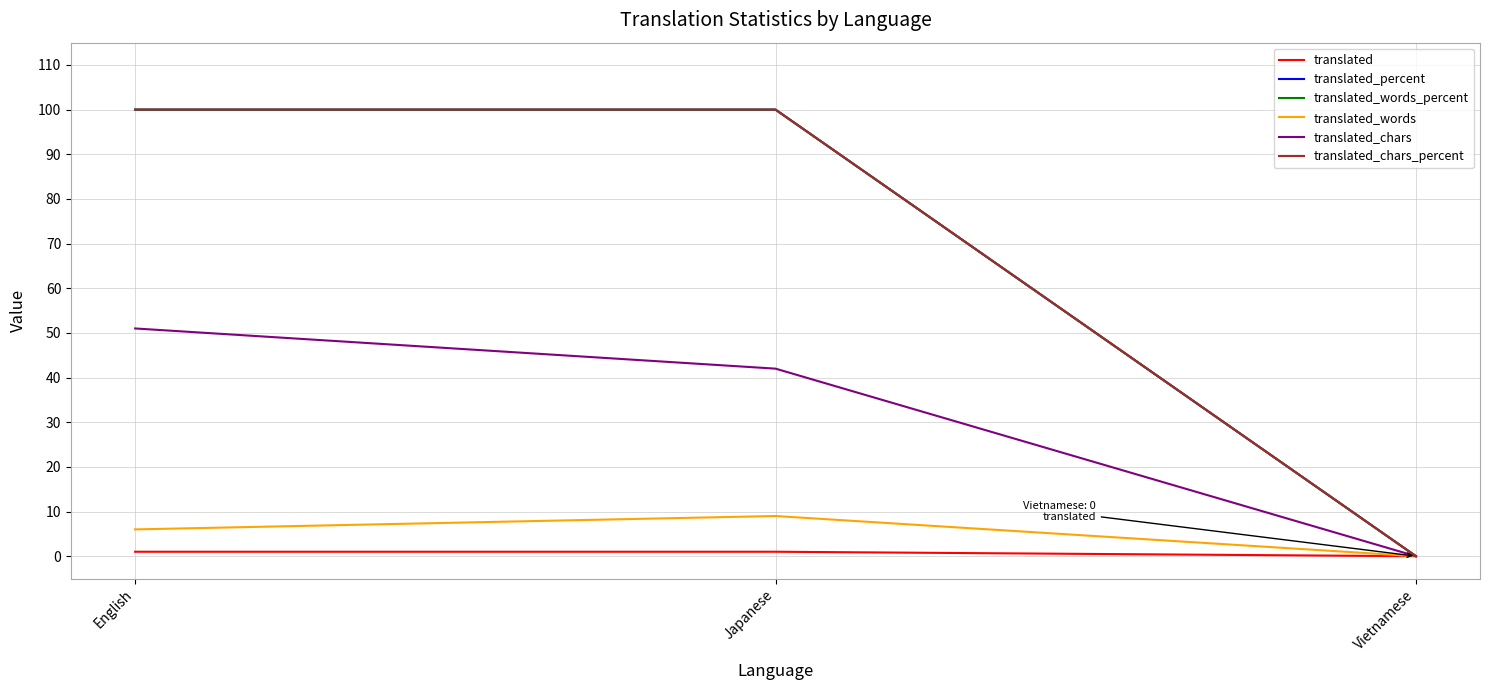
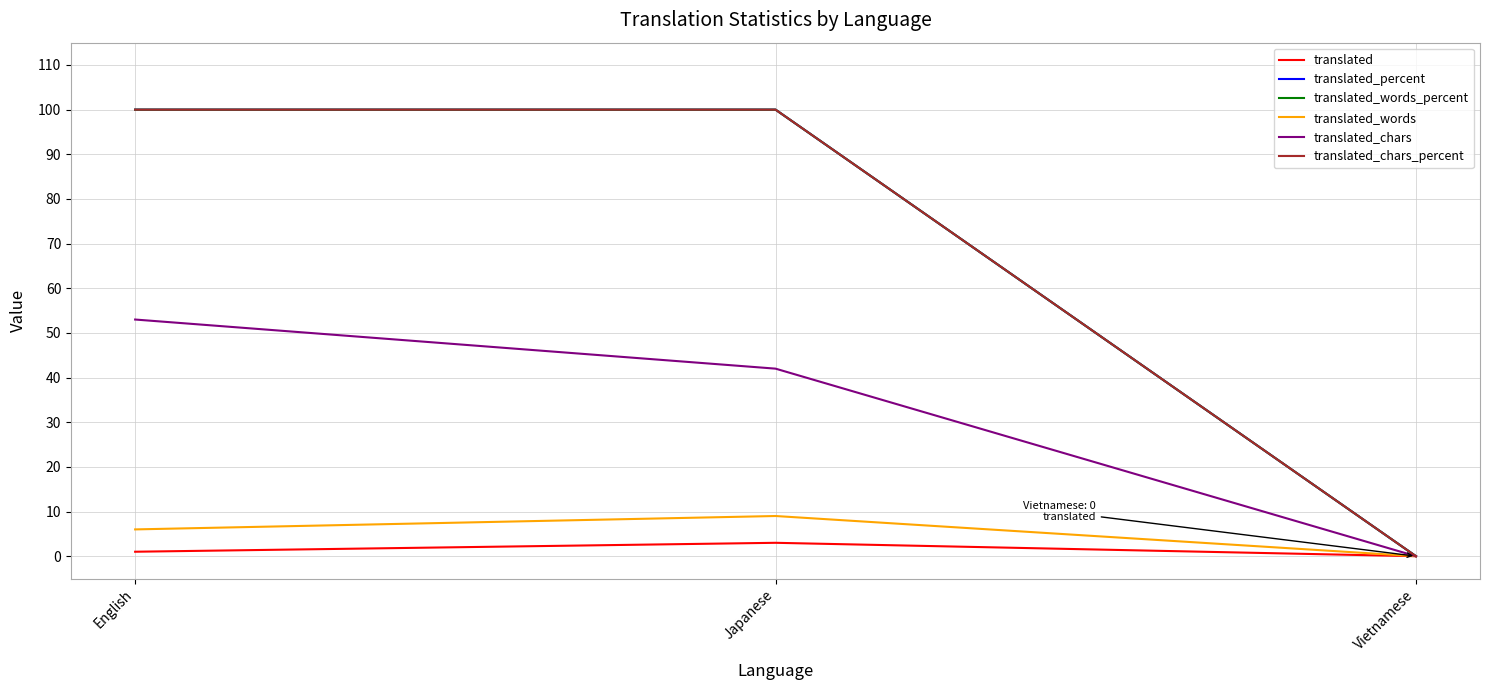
translated_chars, English: 51 -> 53
translated, Japanese: 1 -> 3
